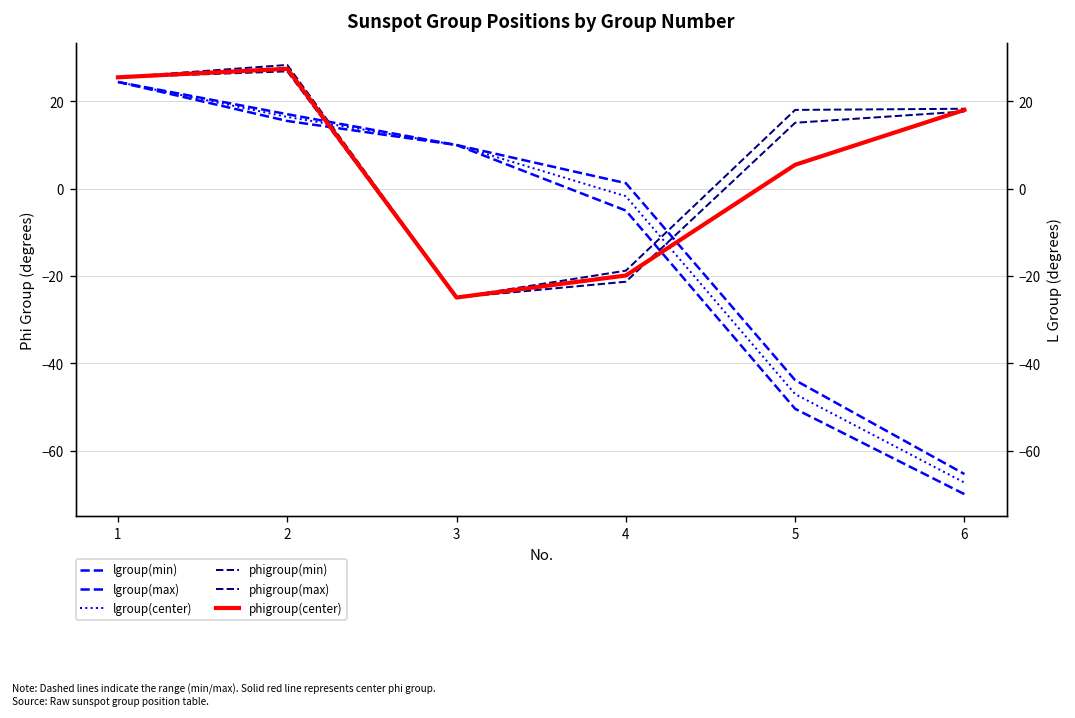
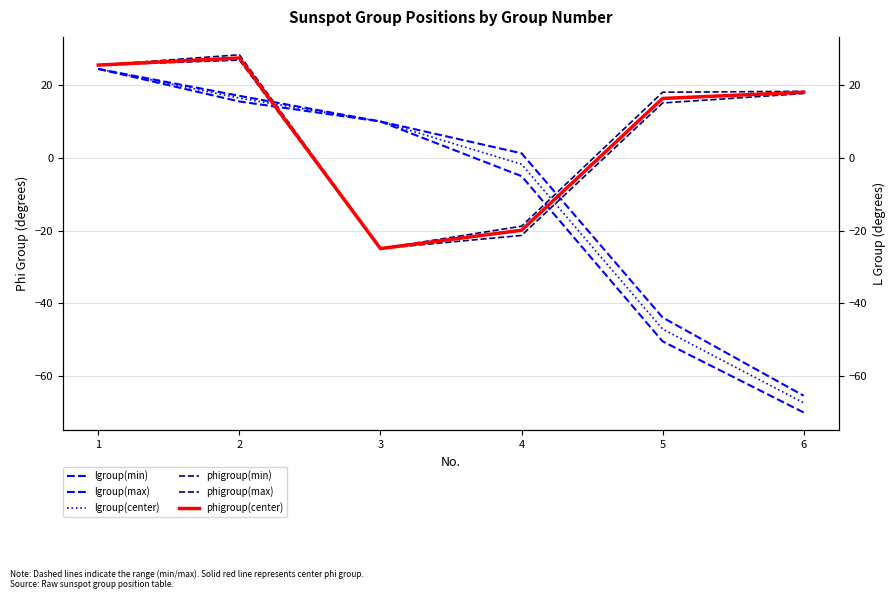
phigroup(center), 5: 5 -> 16
